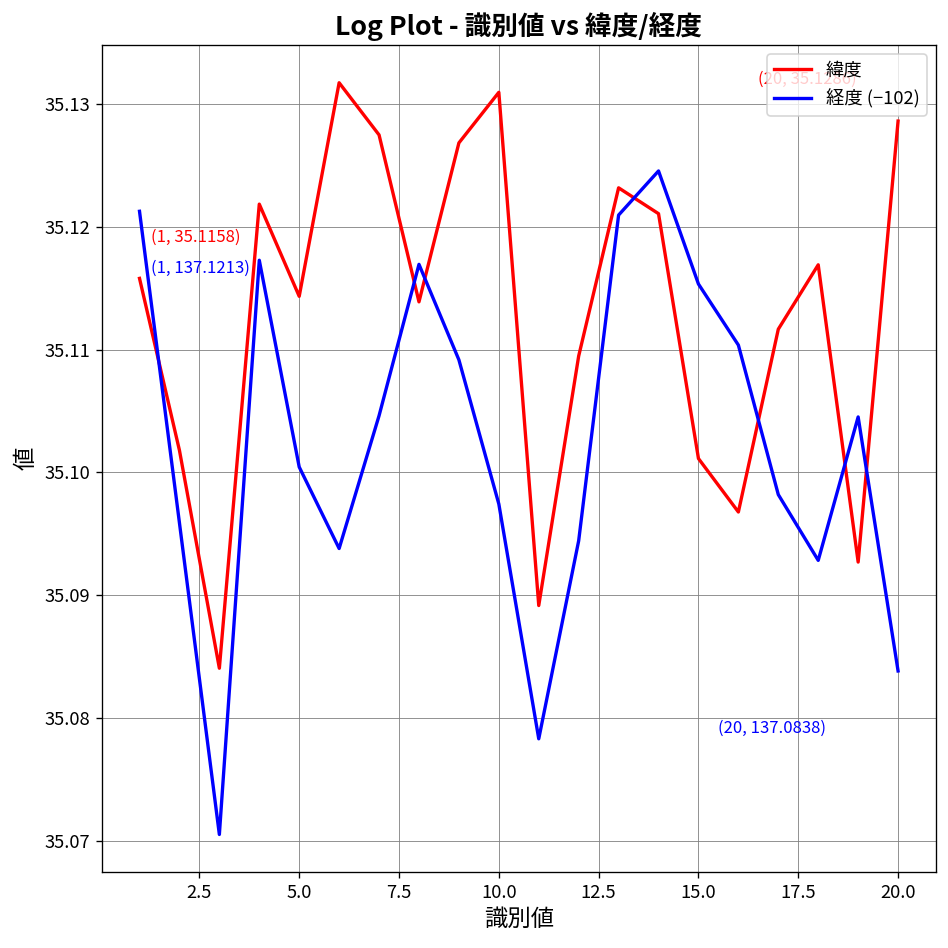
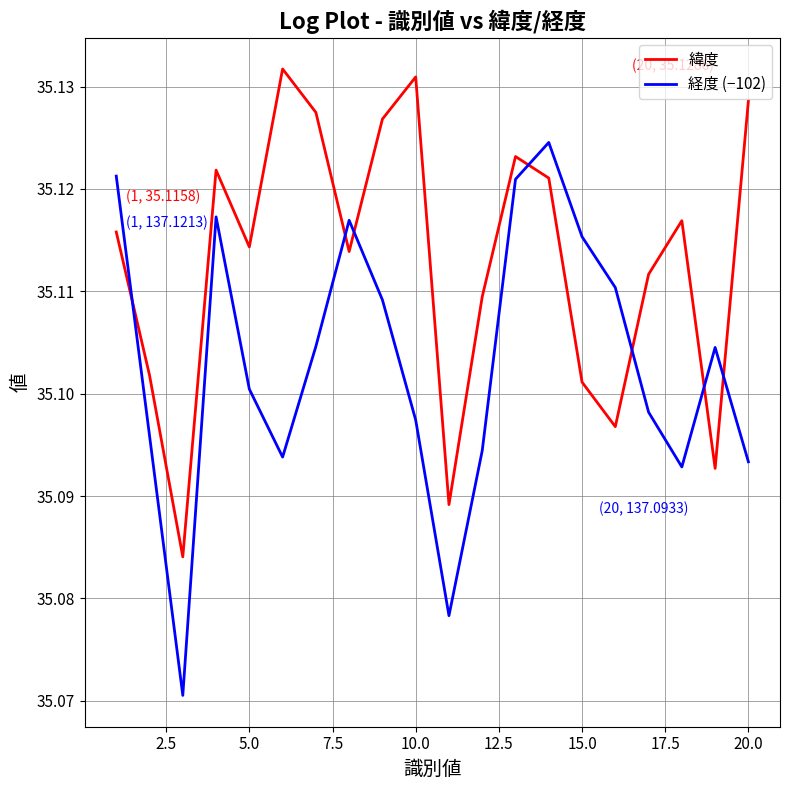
経度 (−102), 20.0: 137.0838 -> 137.0933
